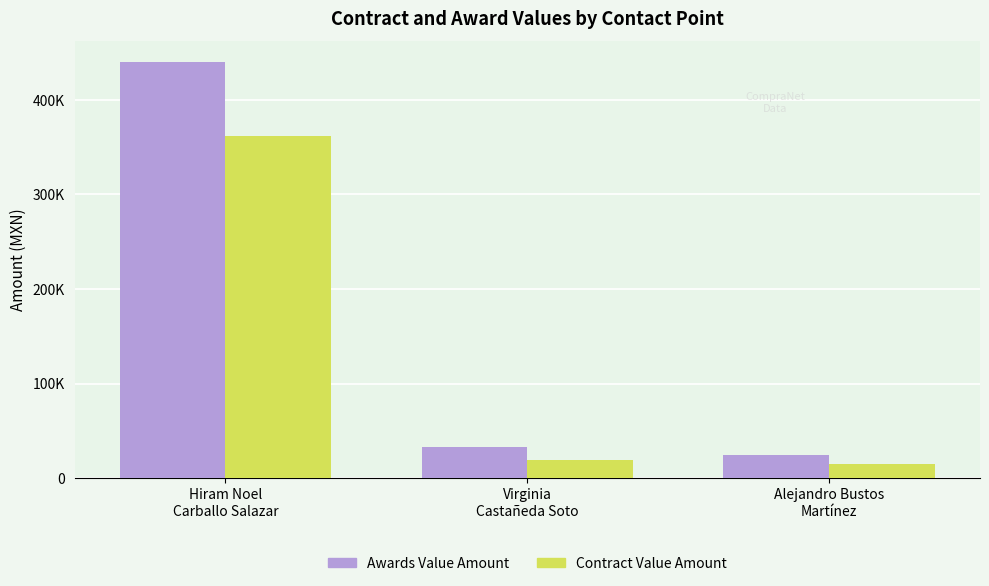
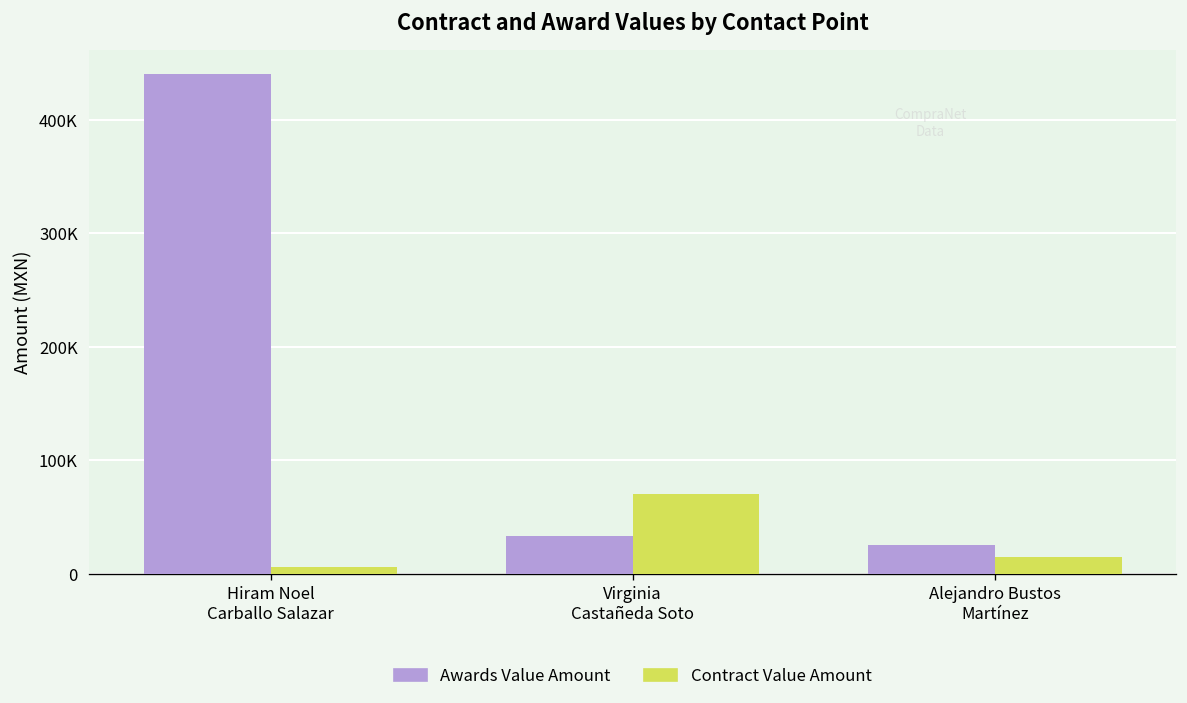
Contract Value Amount, Hiram Noel Carballo Salazar: 360000 -> 10000
Contract Value Amount, Virginia Castañeda Soto: 20000 -> 70000
